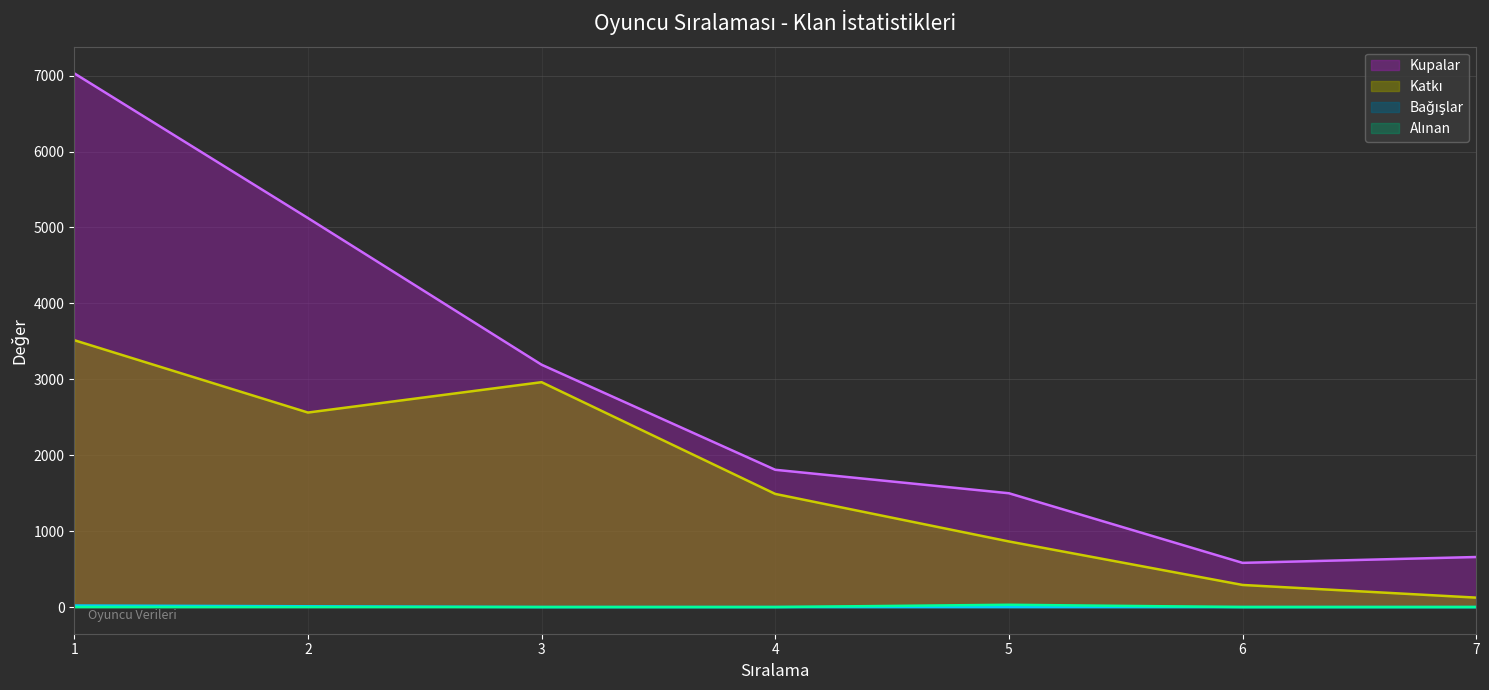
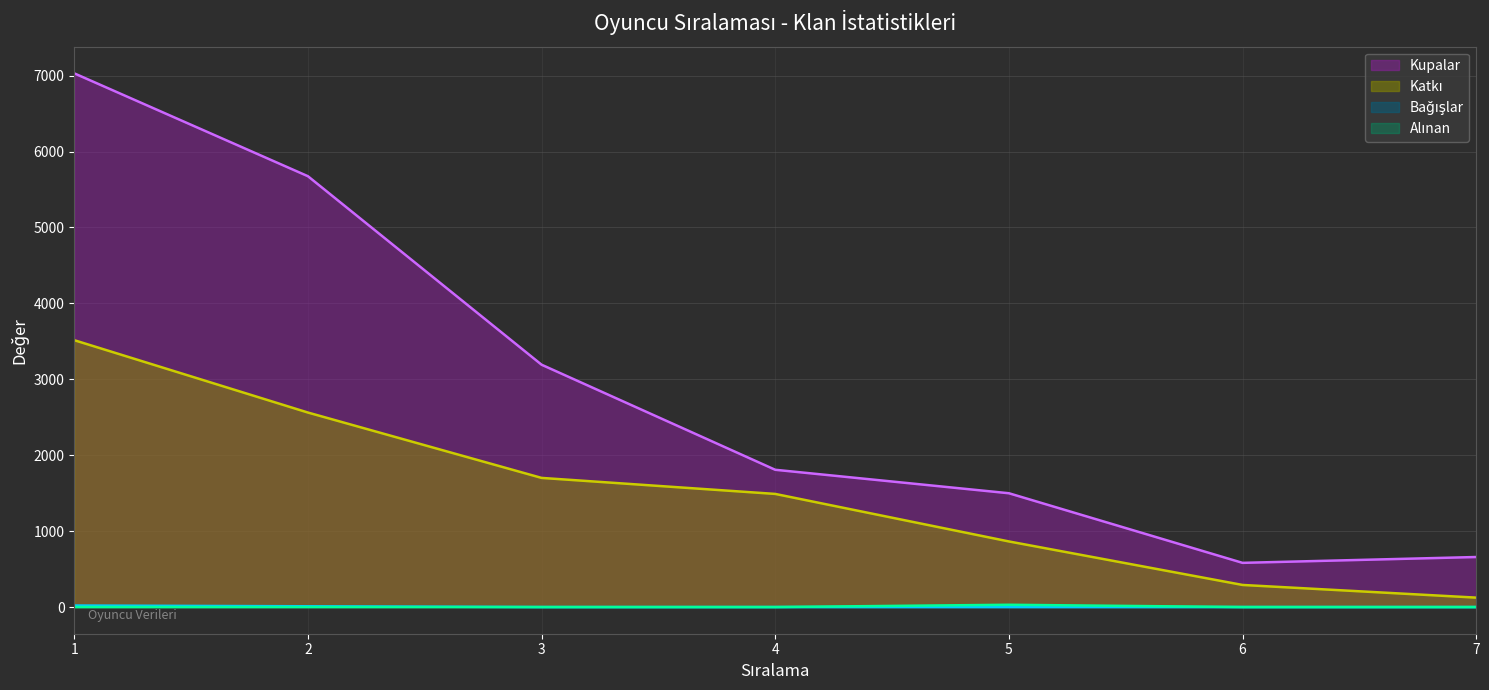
Kupalar, 2: 5100 -> 5700
Katkı, 3: 3000 -> 1700
